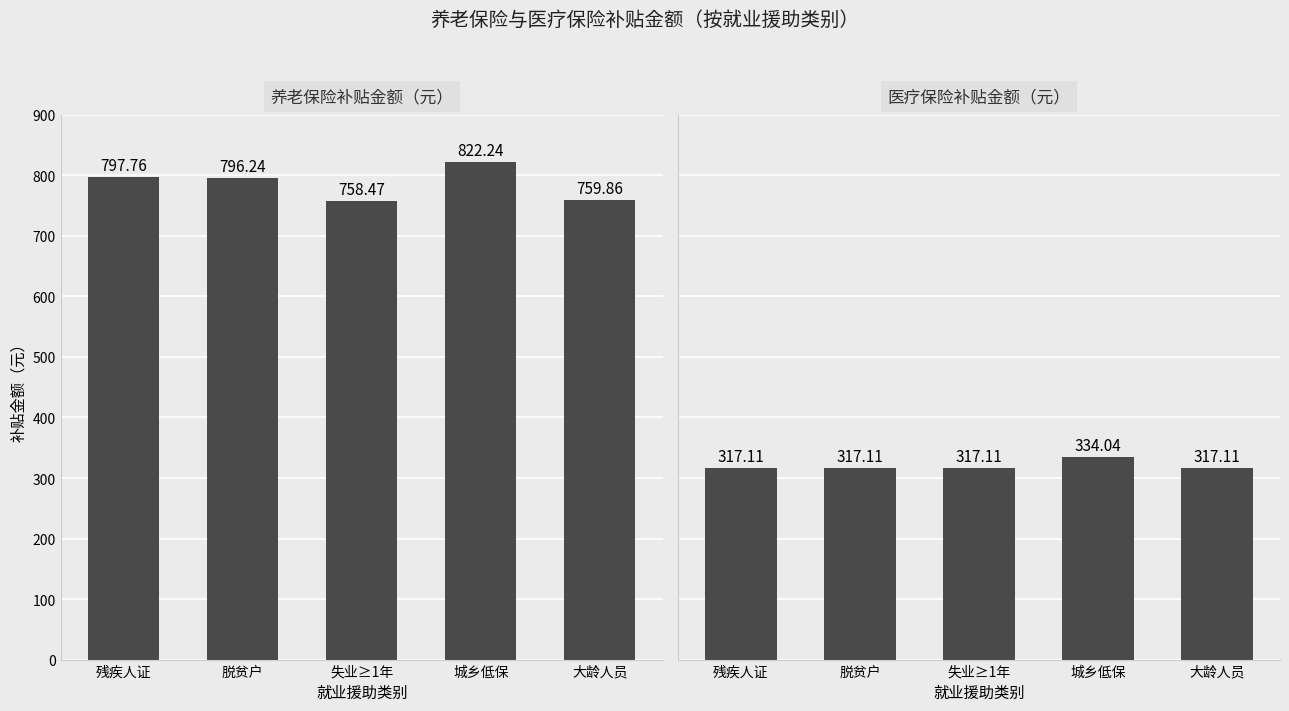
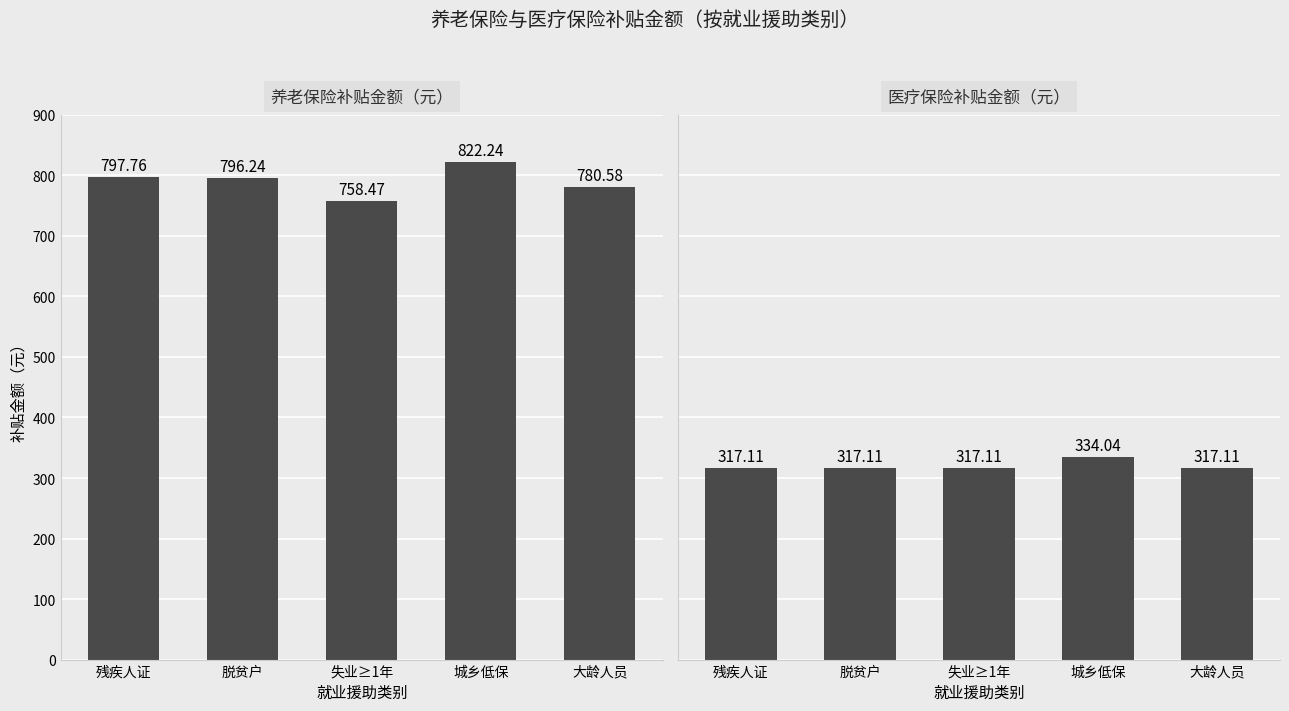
养老保险补贴金额（元）, 大龄人员: 759.86 -> 780.58
